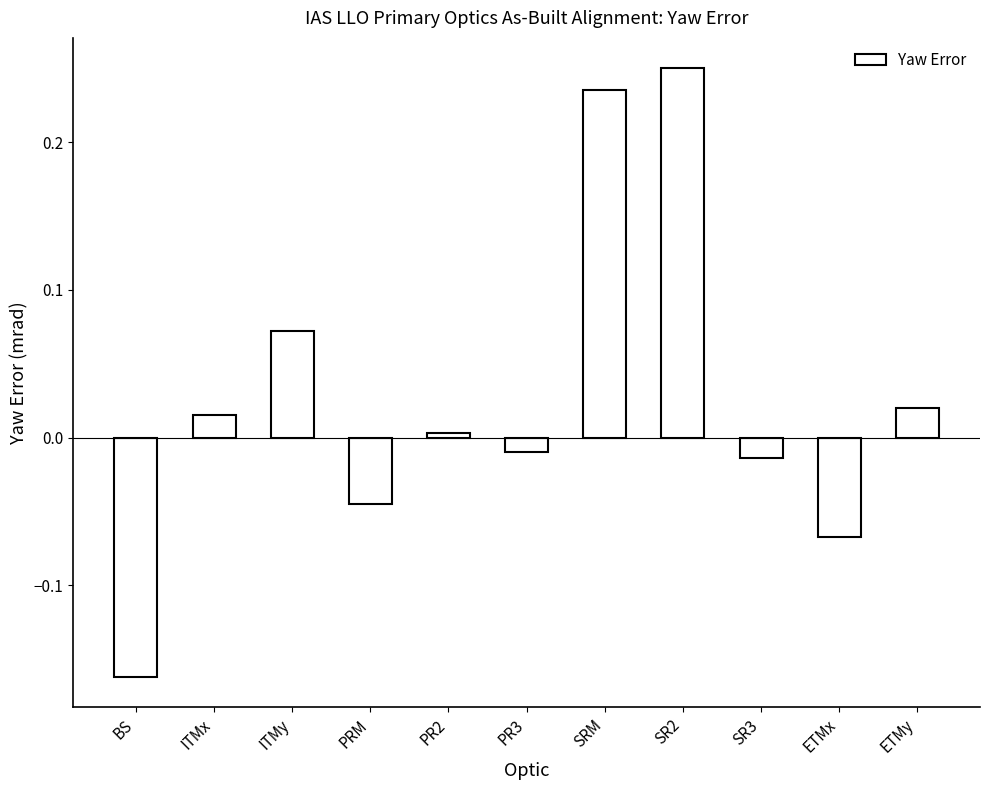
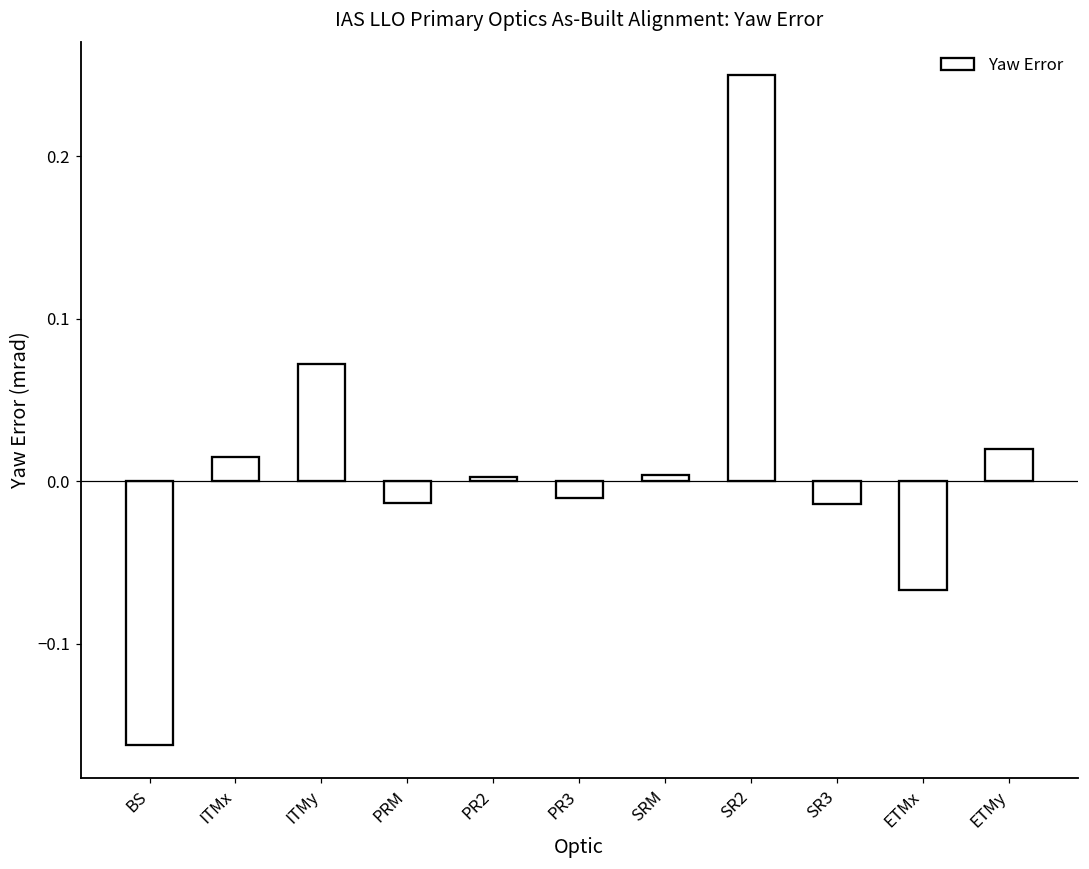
PRM: -0.045 -> -0.013
SRM: 0.235 -> 0.004
